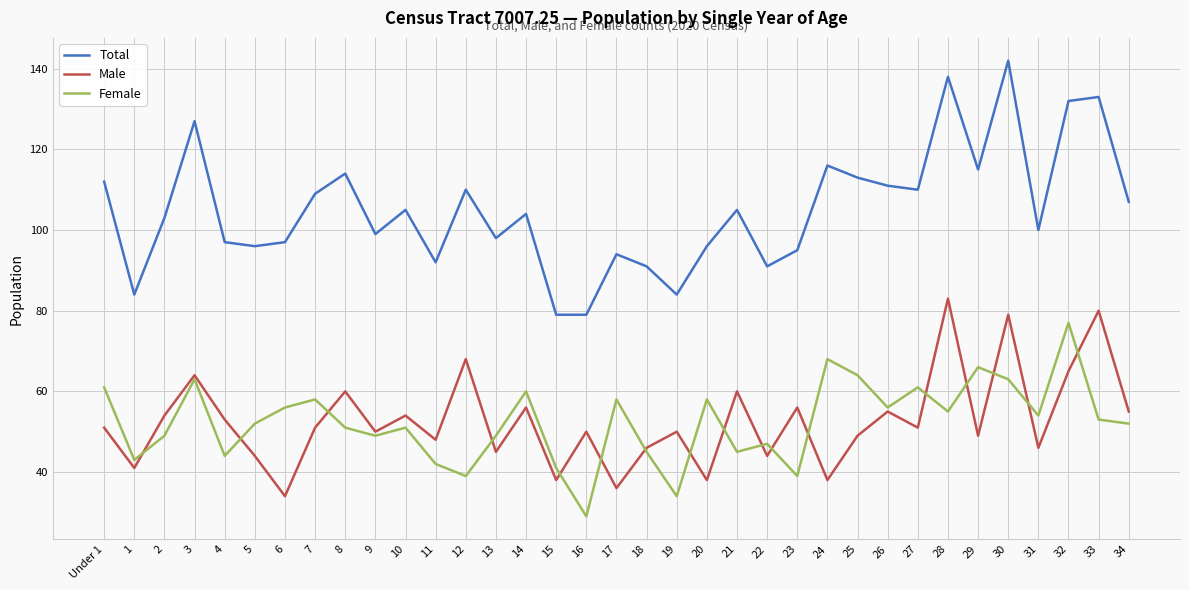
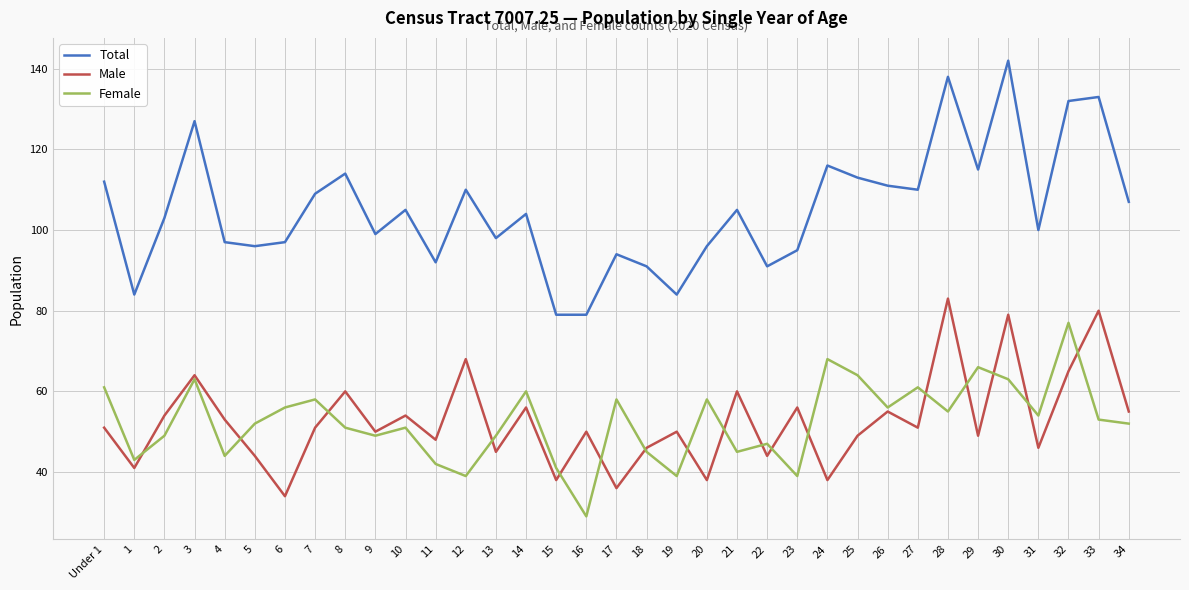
Female, 19: 34 -> 39
